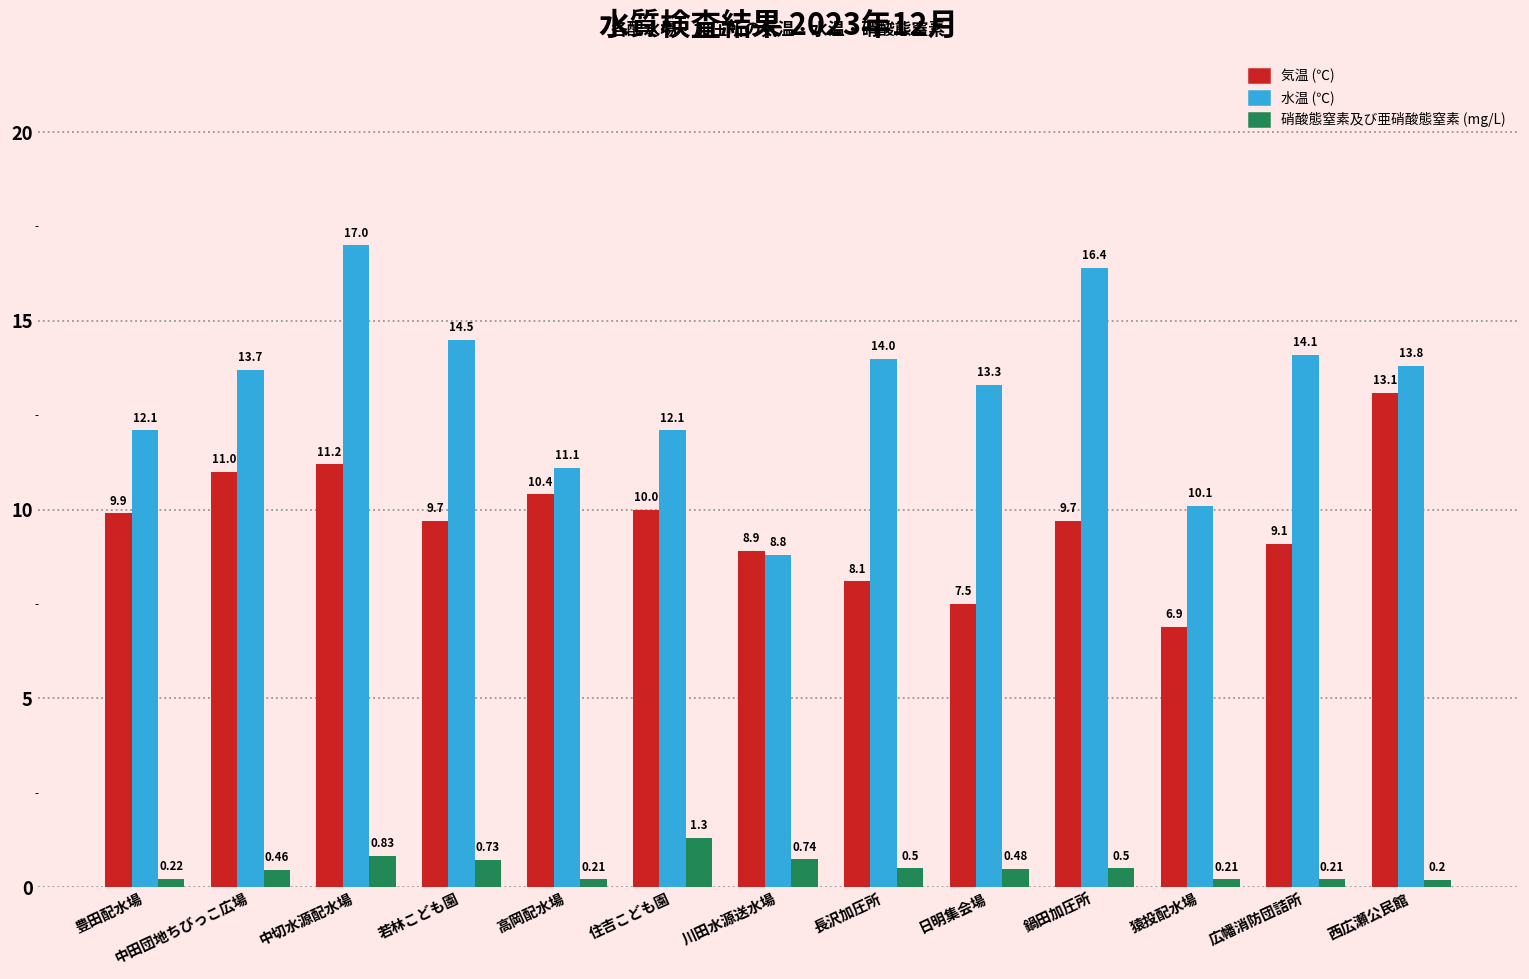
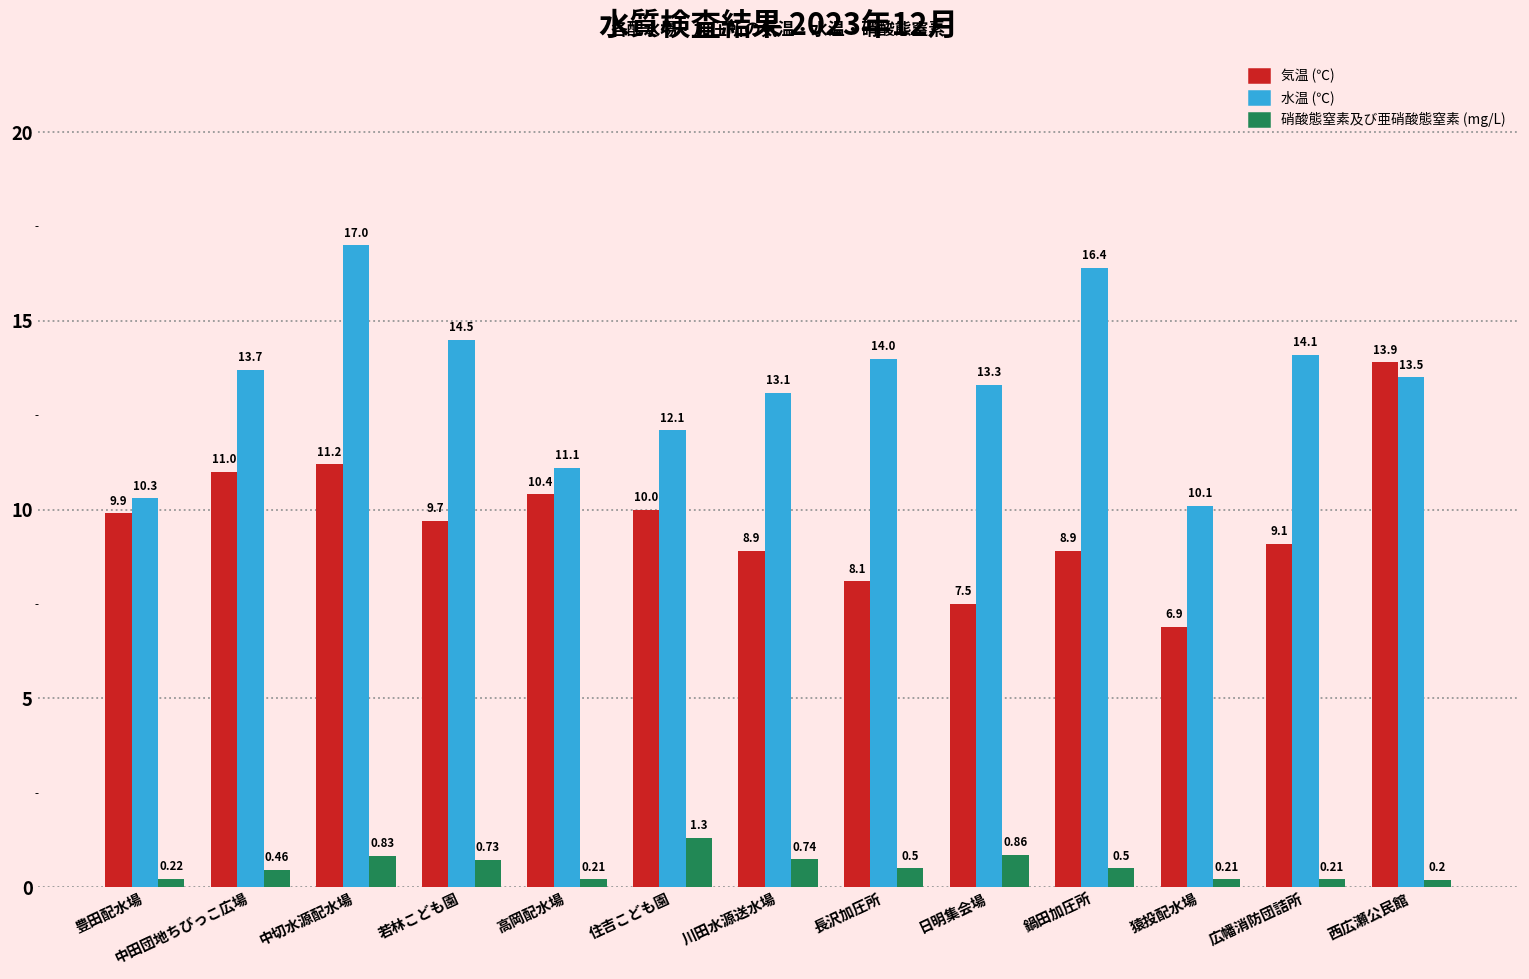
水温 (℃), 豊田配水場: 12.1 -> 10.3
水温 (℃), 川田水源送水場: 8.8 -> 13.1
硝酸態窒素及び亜硝酸態窒素 (mg/L), 日明集会場: 0.48 -> 0.86
気温 (℃), 鍋田加圧所: 9.7 -> 8.9
気温 (℃), 西広瀬公民館: 13.1 -> 13.9
水温 (℃), 西広瀬公民館: 13.8 -> 13.5
